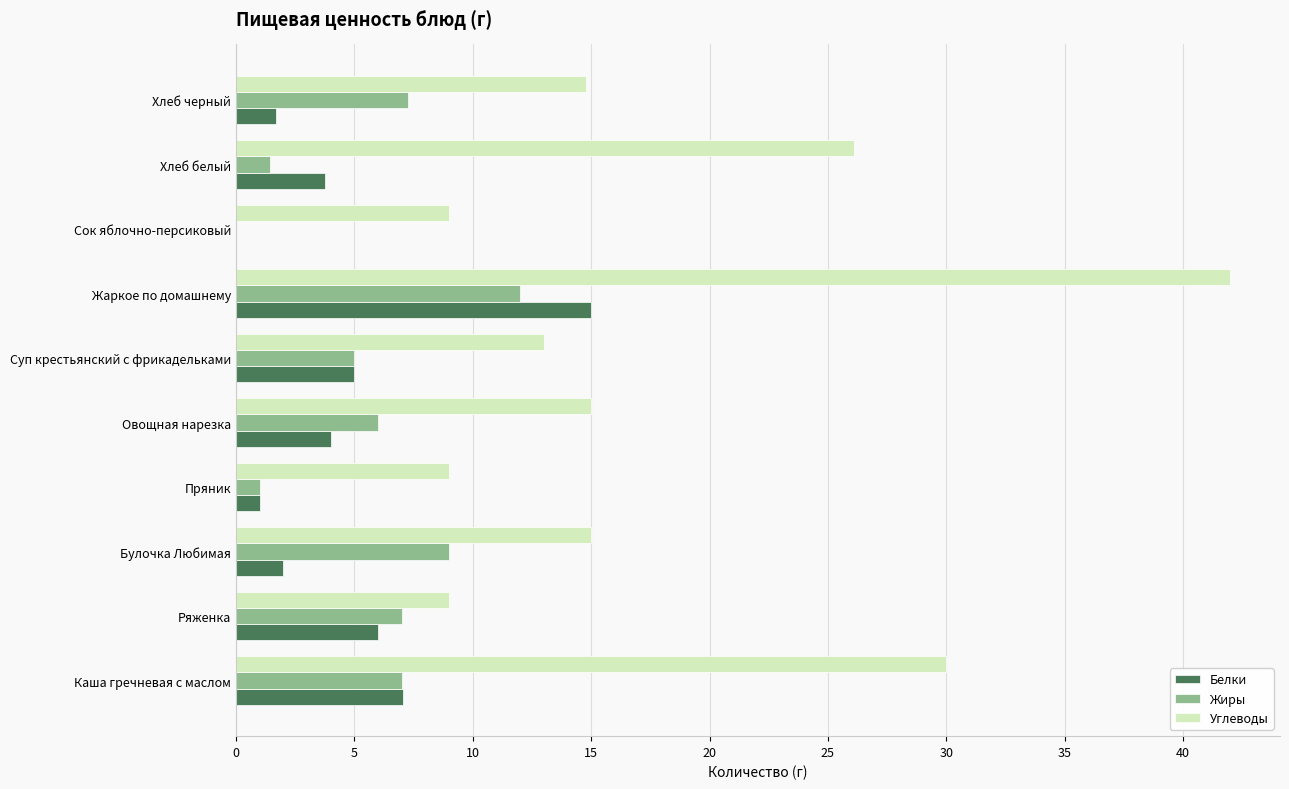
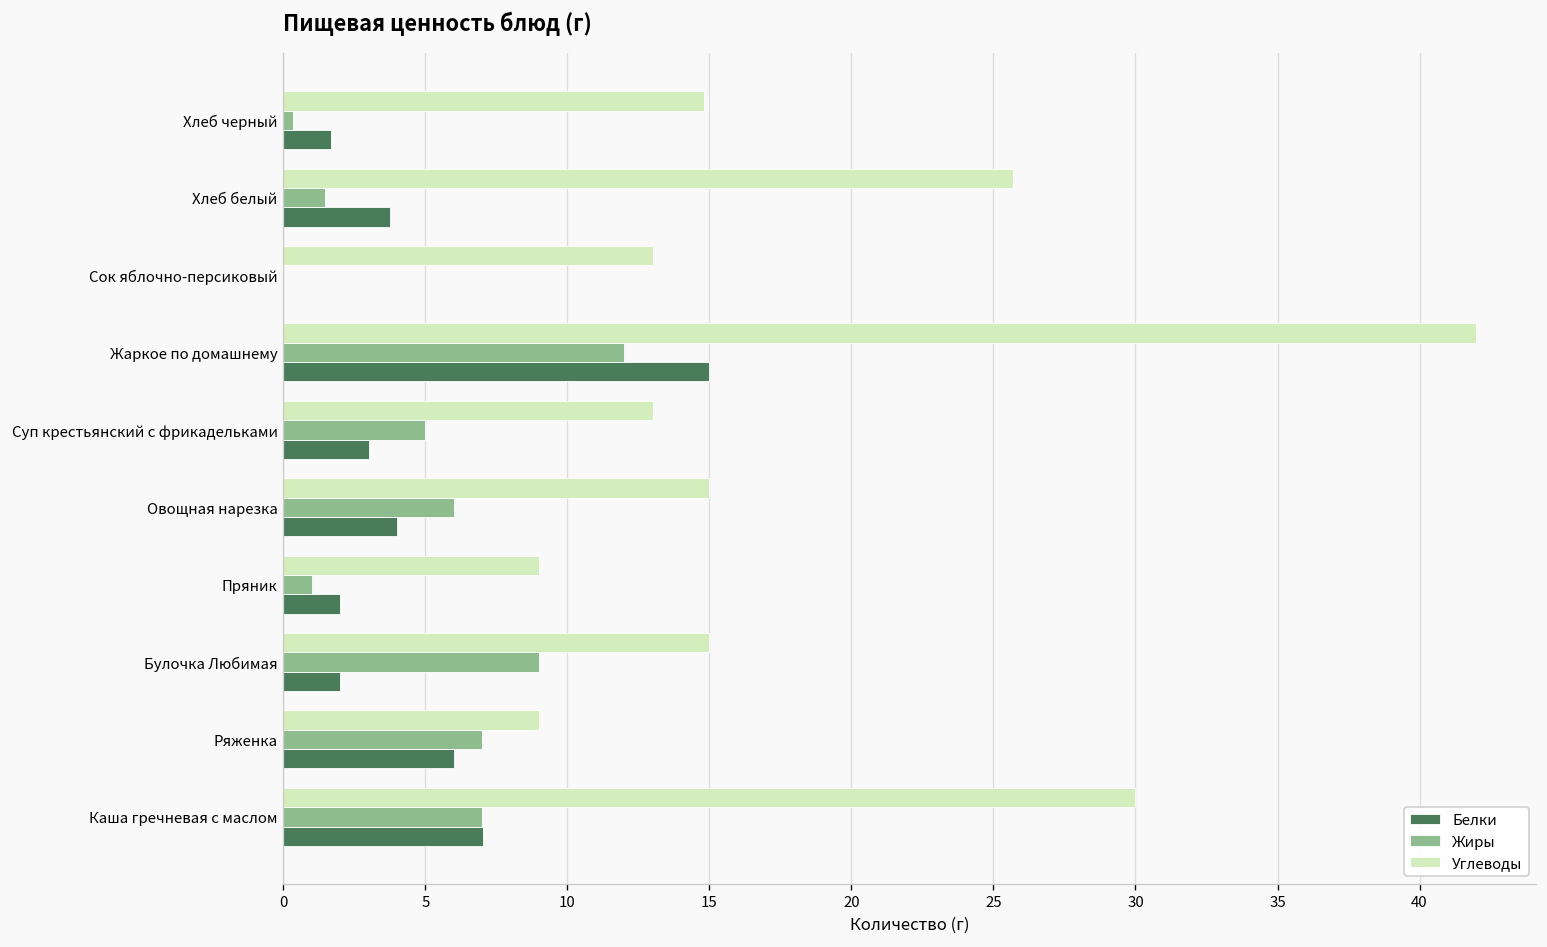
Жиры, Хлеб черный: 7.3 -> 0.3
Углеводы, Хлеб белый: 26.1 -> 25.7
Углеводы, Сок яблочно-персиковый: 9 -> 13
Белки, Суп крестьянский с фрикадельками: 5 -> 3
Белки, Пряник: 1 -> 2
